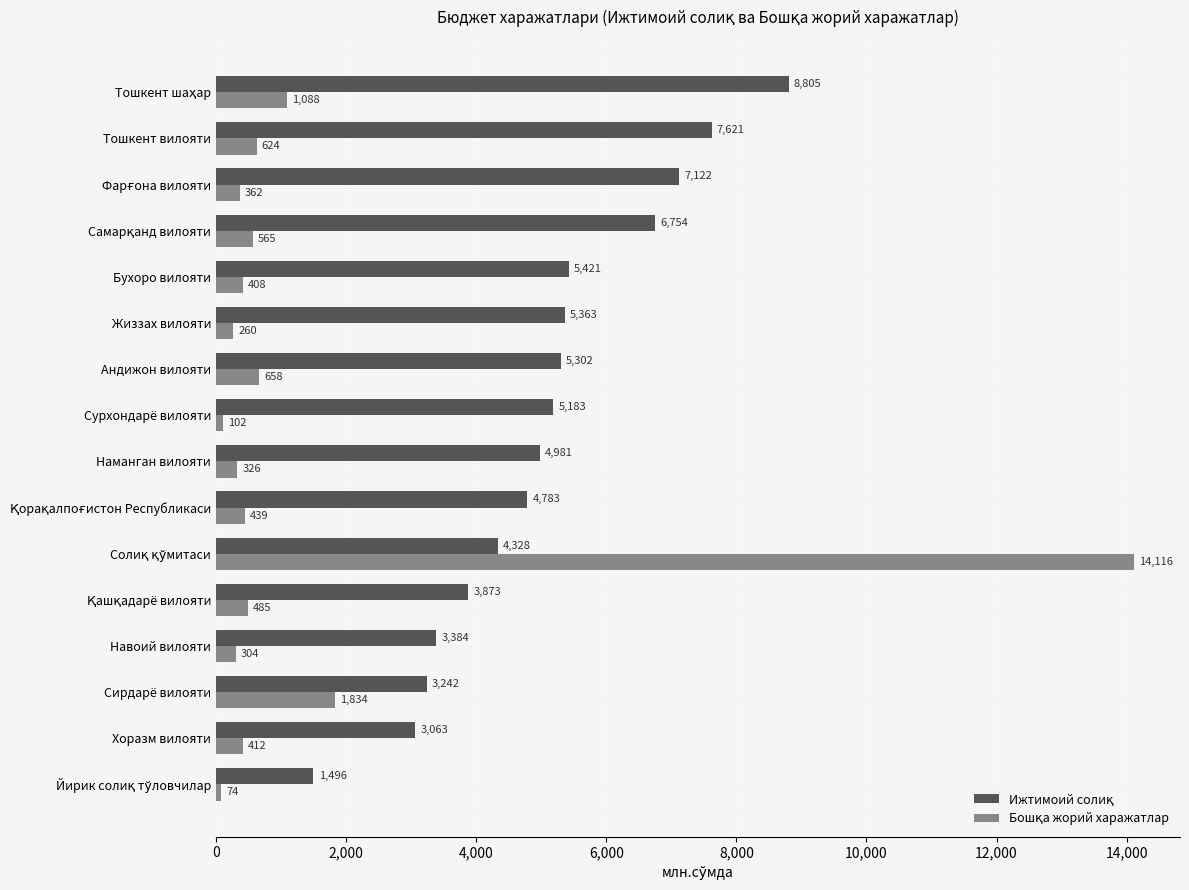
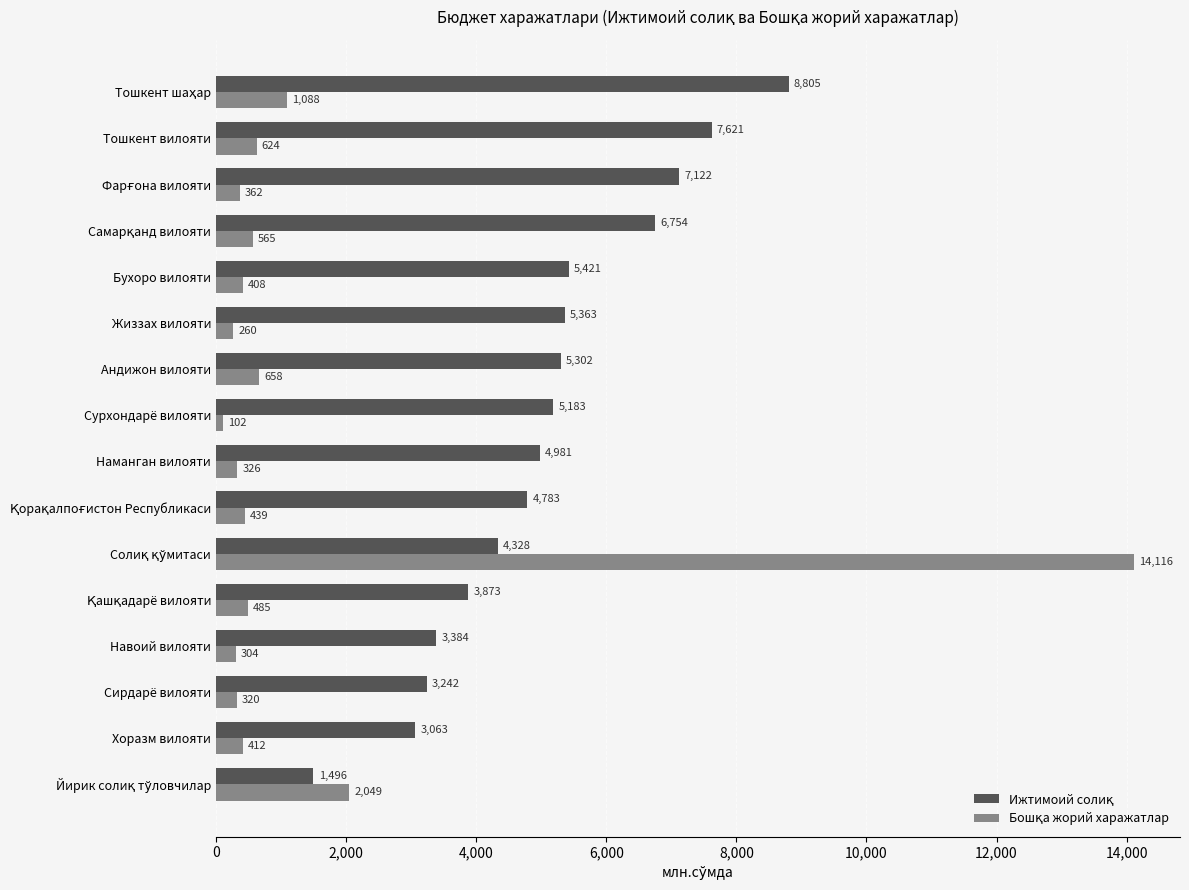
Бошқа жорий харажатлар, Сирдарё вилояти: 1,834 -> 320
Бошқа жорий харажатлар, Йирик солиқ тўловчилар: 74 -> 2,049
